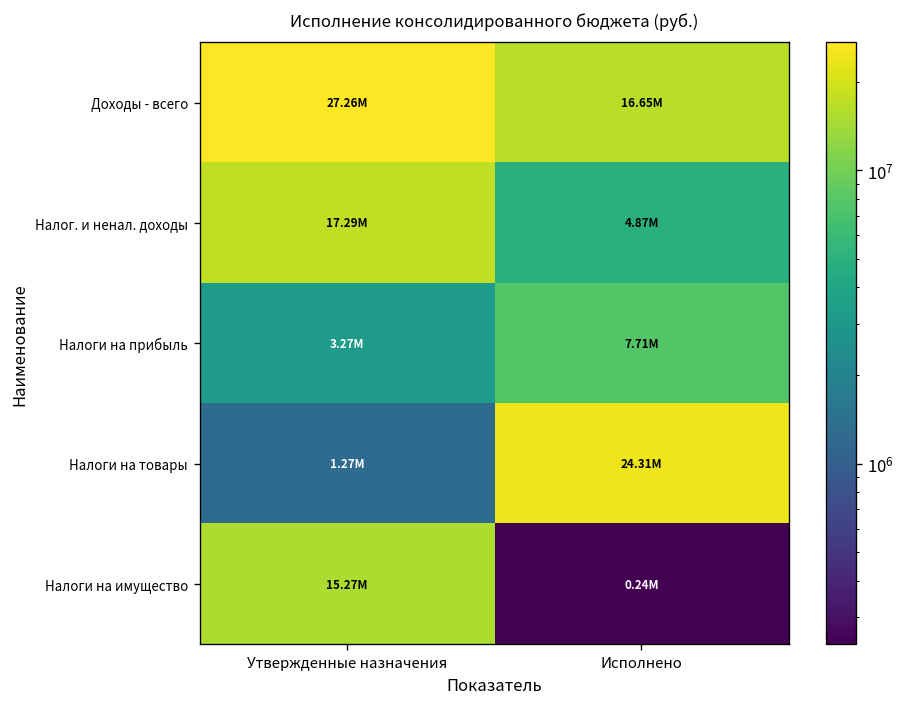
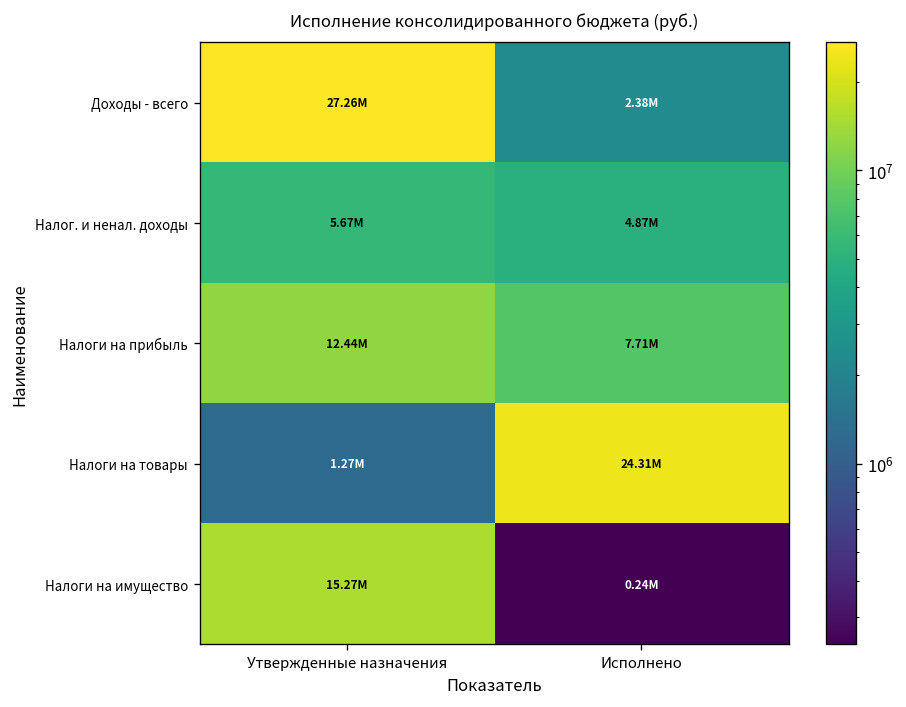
Доходы - всего, Исполнено: 16.65M -> 2.38M
Налог. и ненал. доходы, Утвержденные назначения: 17.29M -> 5.67M
Налоги на прибыль, Утвержденные назначения: 3.27M -> 12.44M
